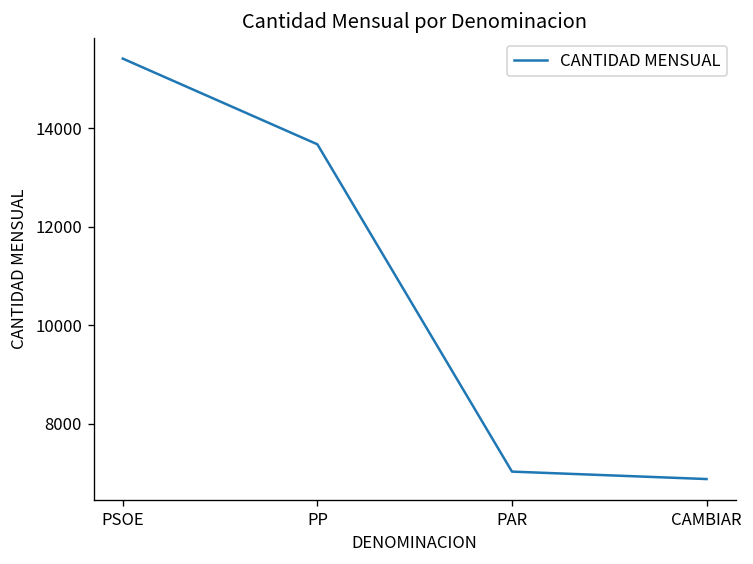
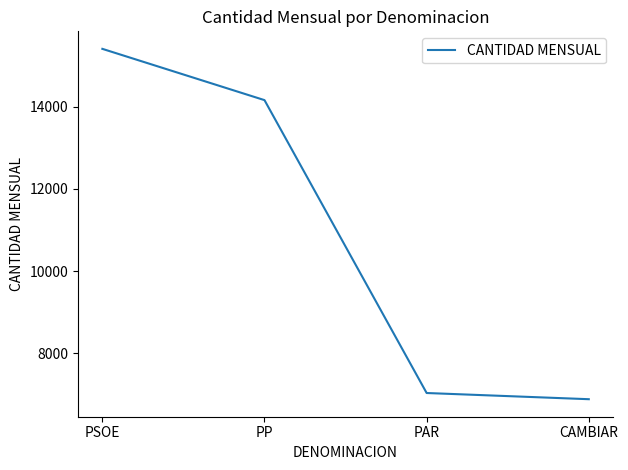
PP: 13700 -> 14200
